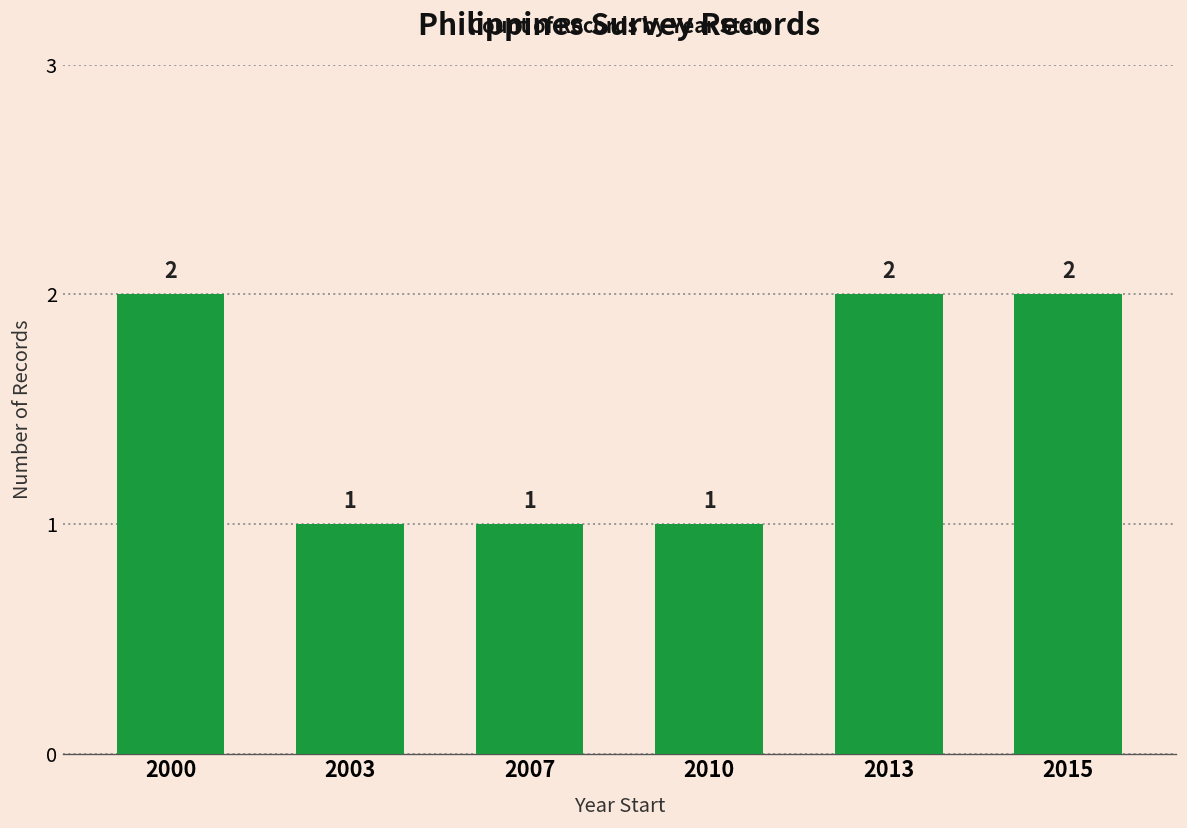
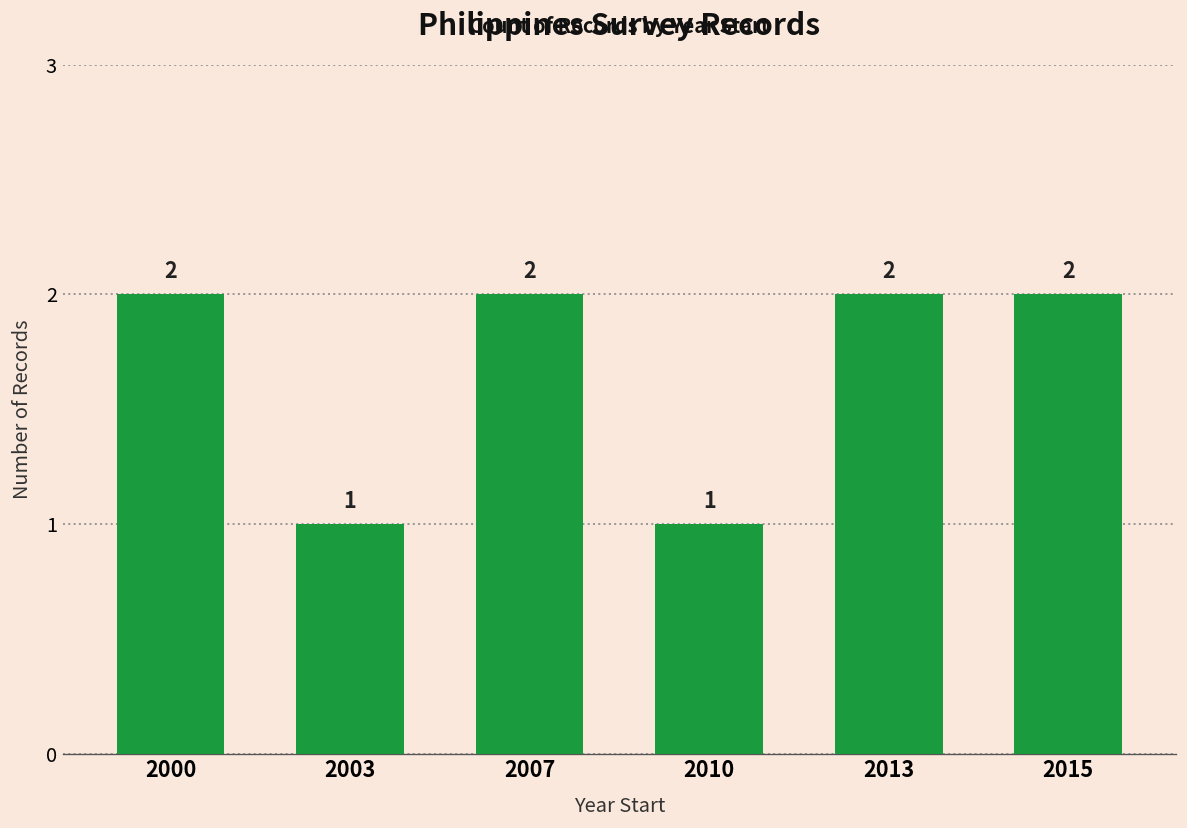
2007: 1 -> 2
